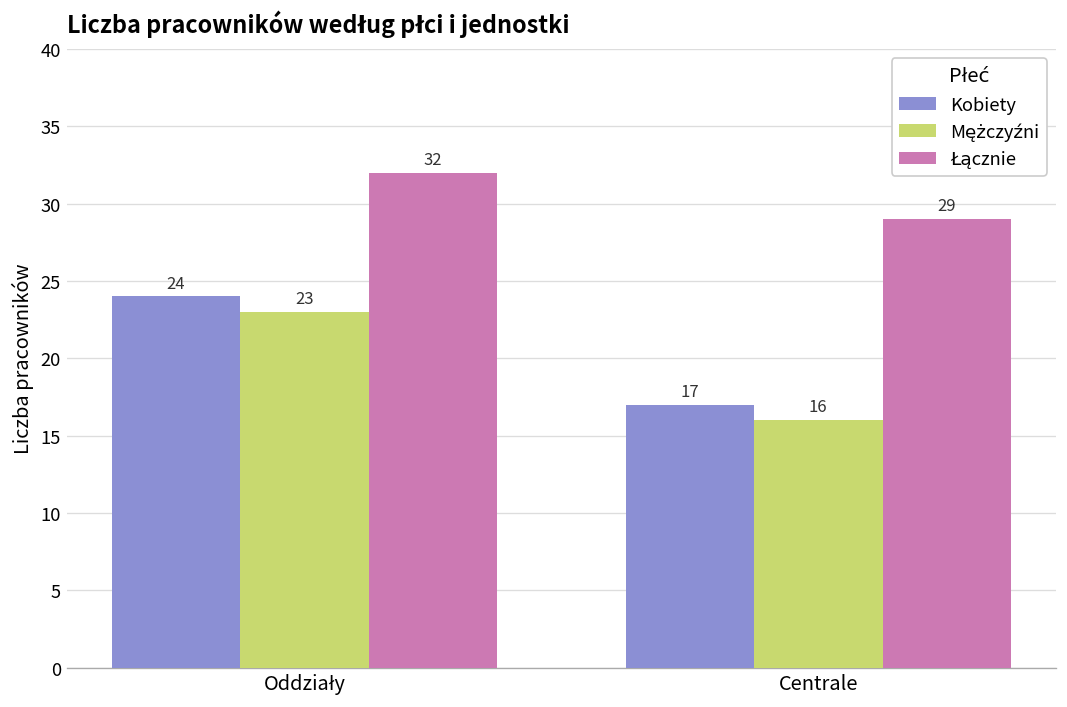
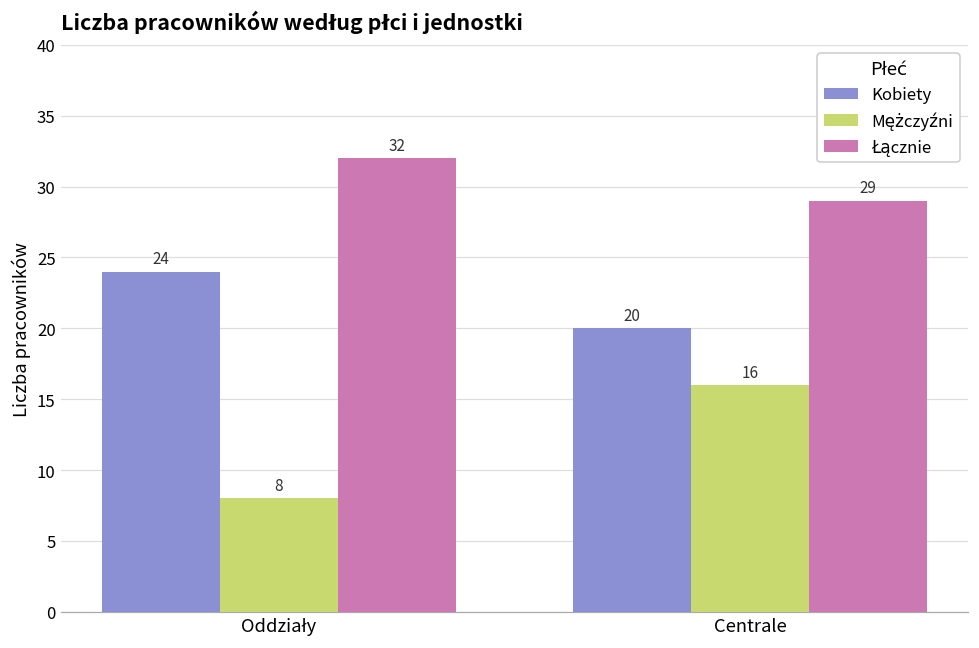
Mężczyźni, Oddziały: 23 -> 8
Kobiety, Centrale: 17 -> 20
